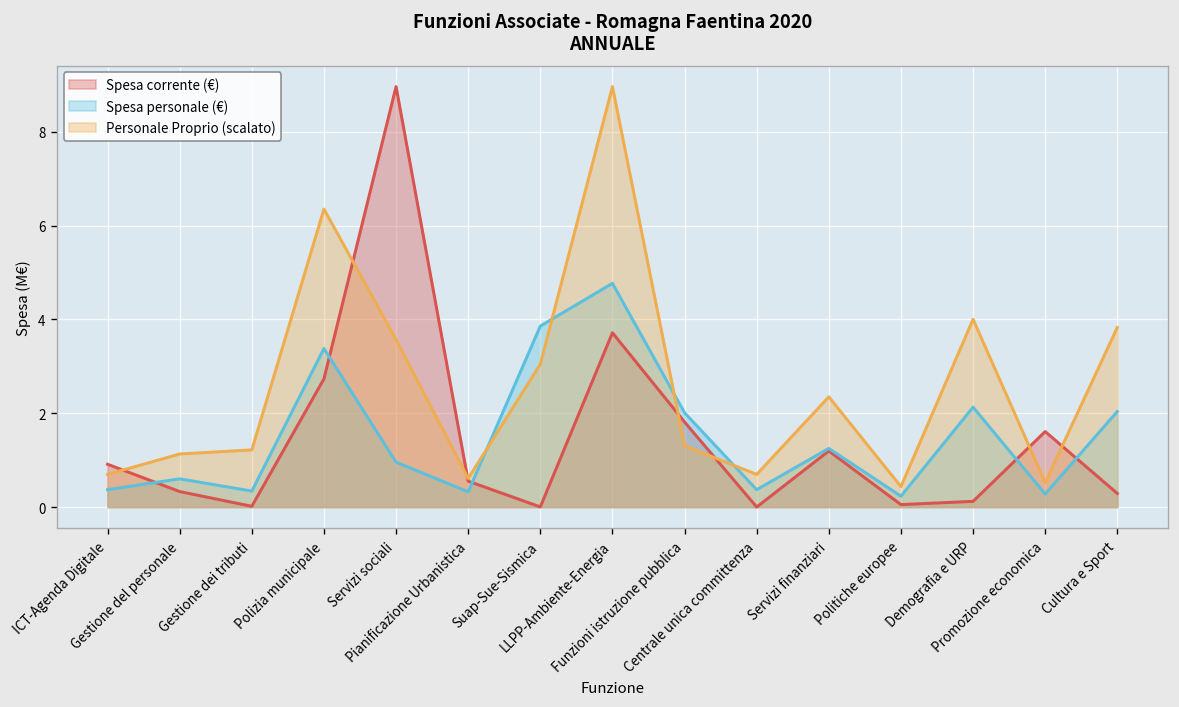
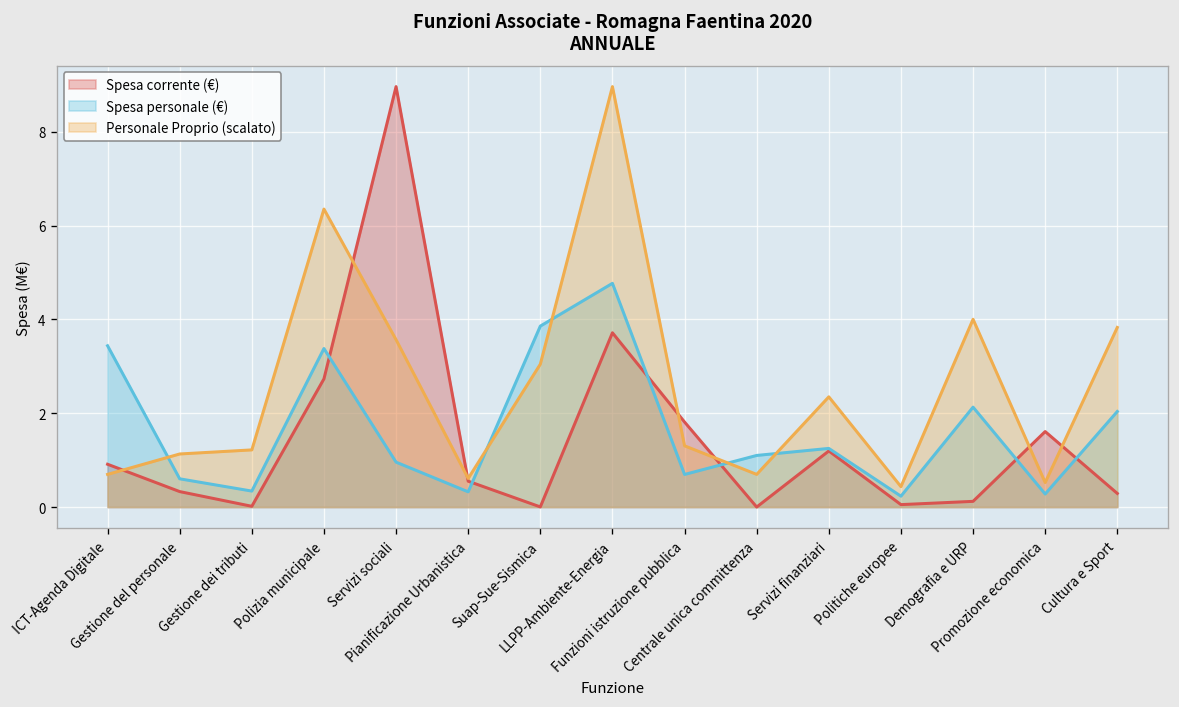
Spesa personale (€), ICT-Agenda Digitale: 0.4 -> 3.4
Spesa personale (€), Funzioni istruzione pubblica: 2.0 -> 0.7
Spesa personale (€), Centrale unica committenza: 0.4 -> 1.1
